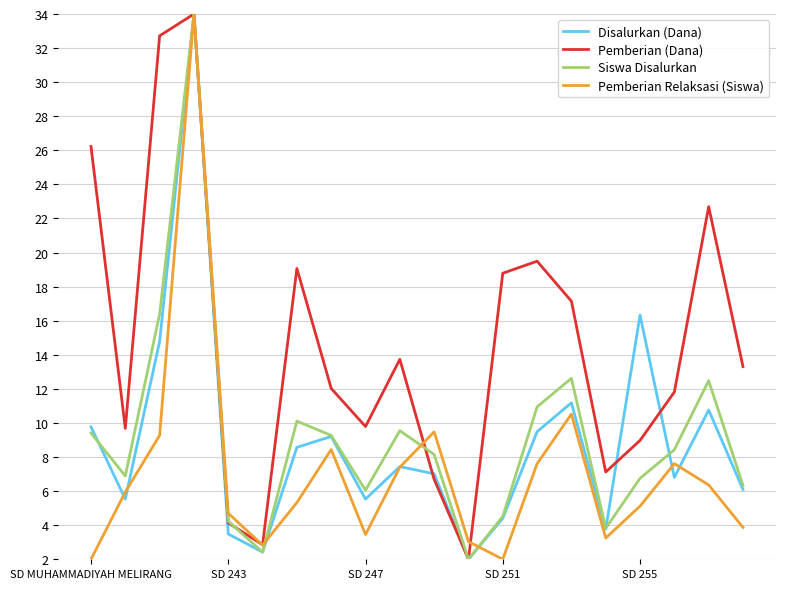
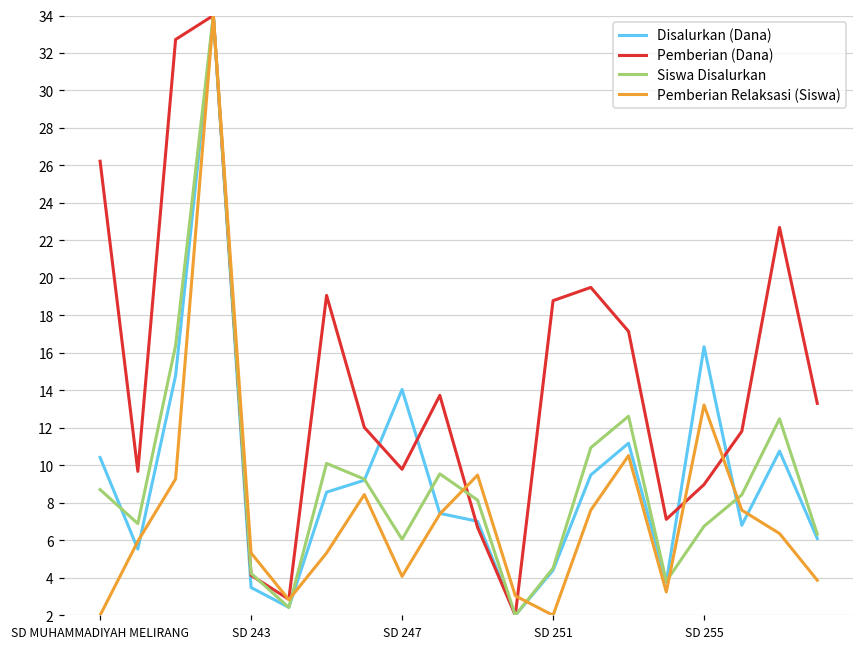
Disalurkan (Dana), SD MUHAMMADIYAH MELIRANG: 9.8 -> 10.4
Siswa Disalurkan, SD MUHAMMADIYAH MELIRANG: 9.4 -> 8.7
Pemberian Relaksasi (Siswa), SD 243: 4.7 -> 5.3
Disalurkan (Dana), SD 247: 5.5 -> 14.0
Pemberian Relaksasi (Siswa), SD 247: 3.5 -> 4.1
Pemberian Relaksasi (Siswa), SD 255: 5.1 -> 13.2
